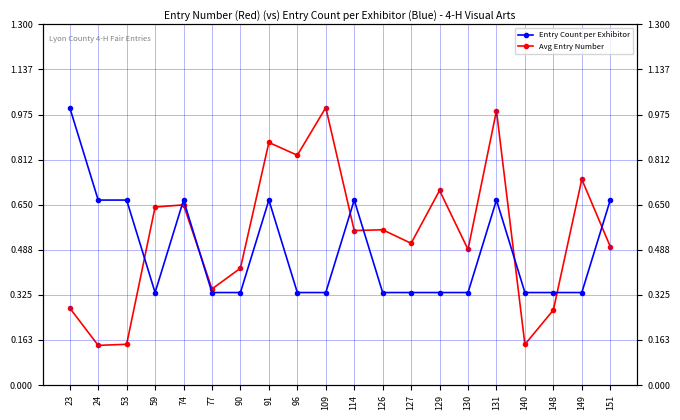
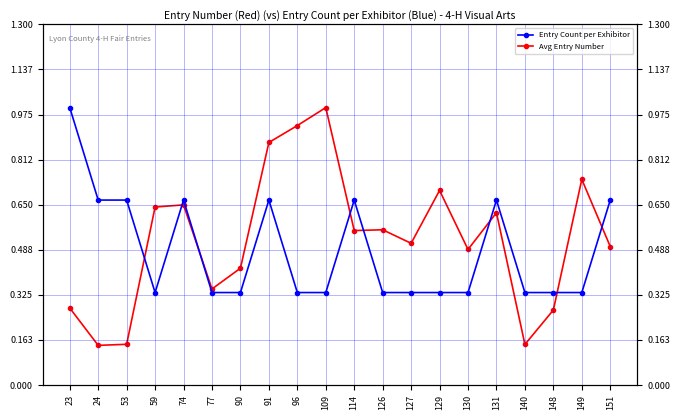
Avg Entry Number, 96: 0.83 -> 0.94
Avg Entry Number, 131: 0.99 -> 0.62
